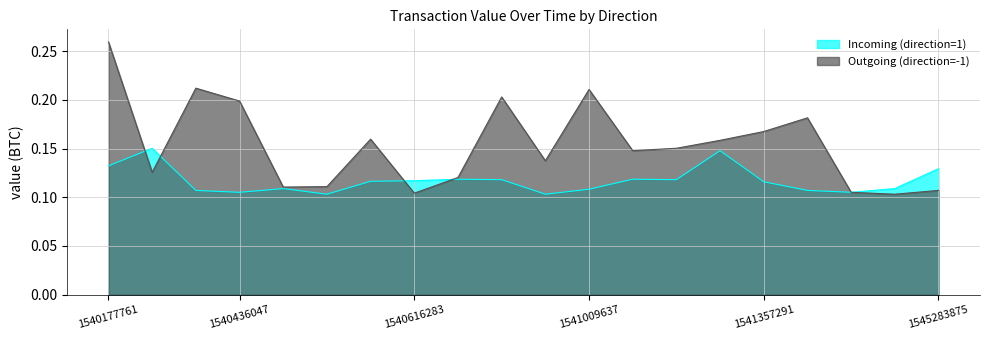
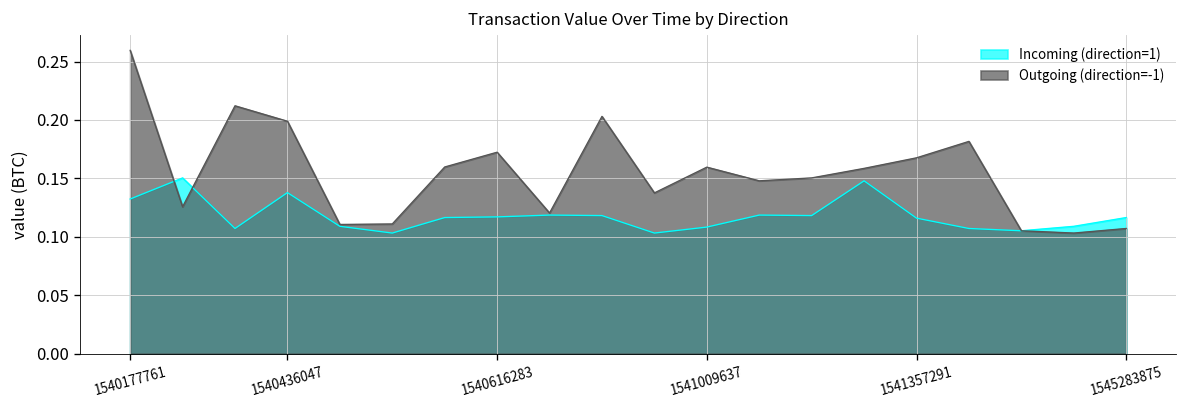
Incoming (direction=1), 1540436047: 0.11 -> 0.14
Outgoing (direction=-1), 1540616283: 0.10 -> 0.17
Outgoing (direction=-1), 1541009637: 0.21 -> 0.16
Incoming (direction=1), 1545283875: 0.13 -> 0.12
